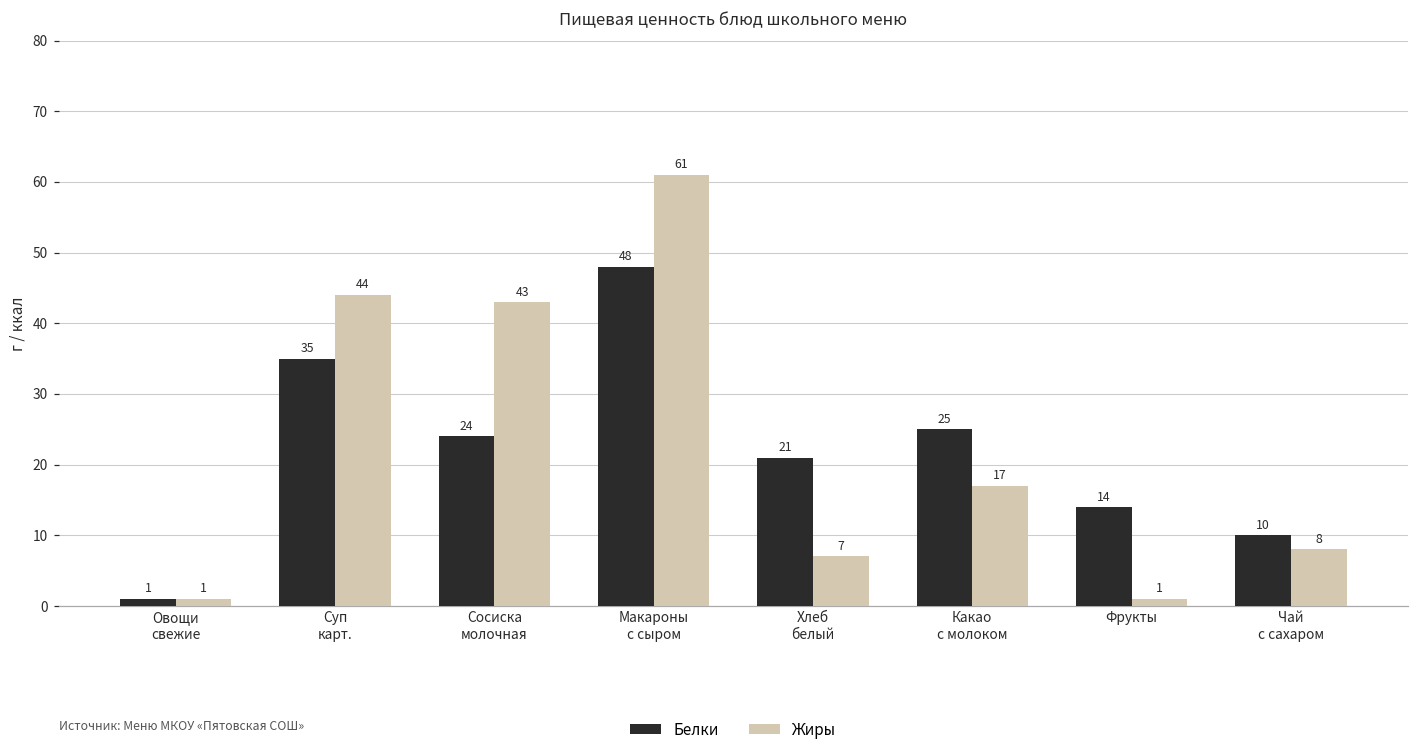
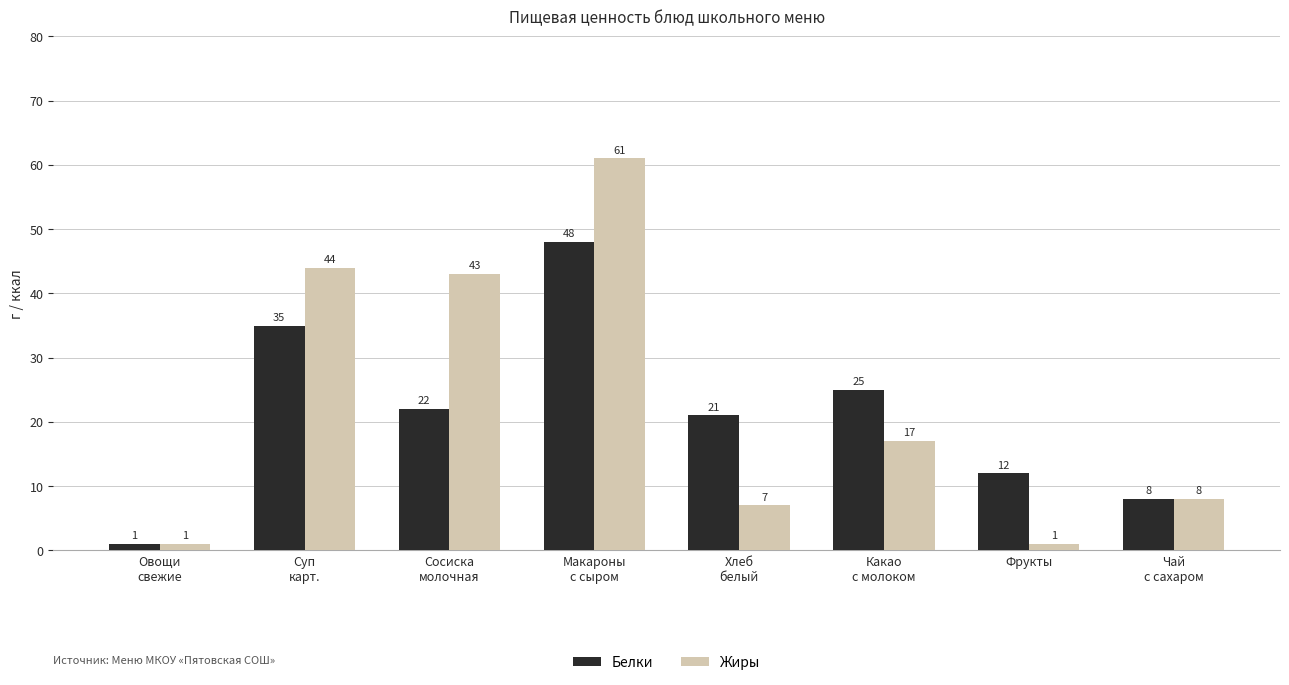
Белки, Сосиска молочная: 24 -> 22
Белки, Фрукты: 14 -> 12
Белки, Чай с сахаром: 10 -> 8
